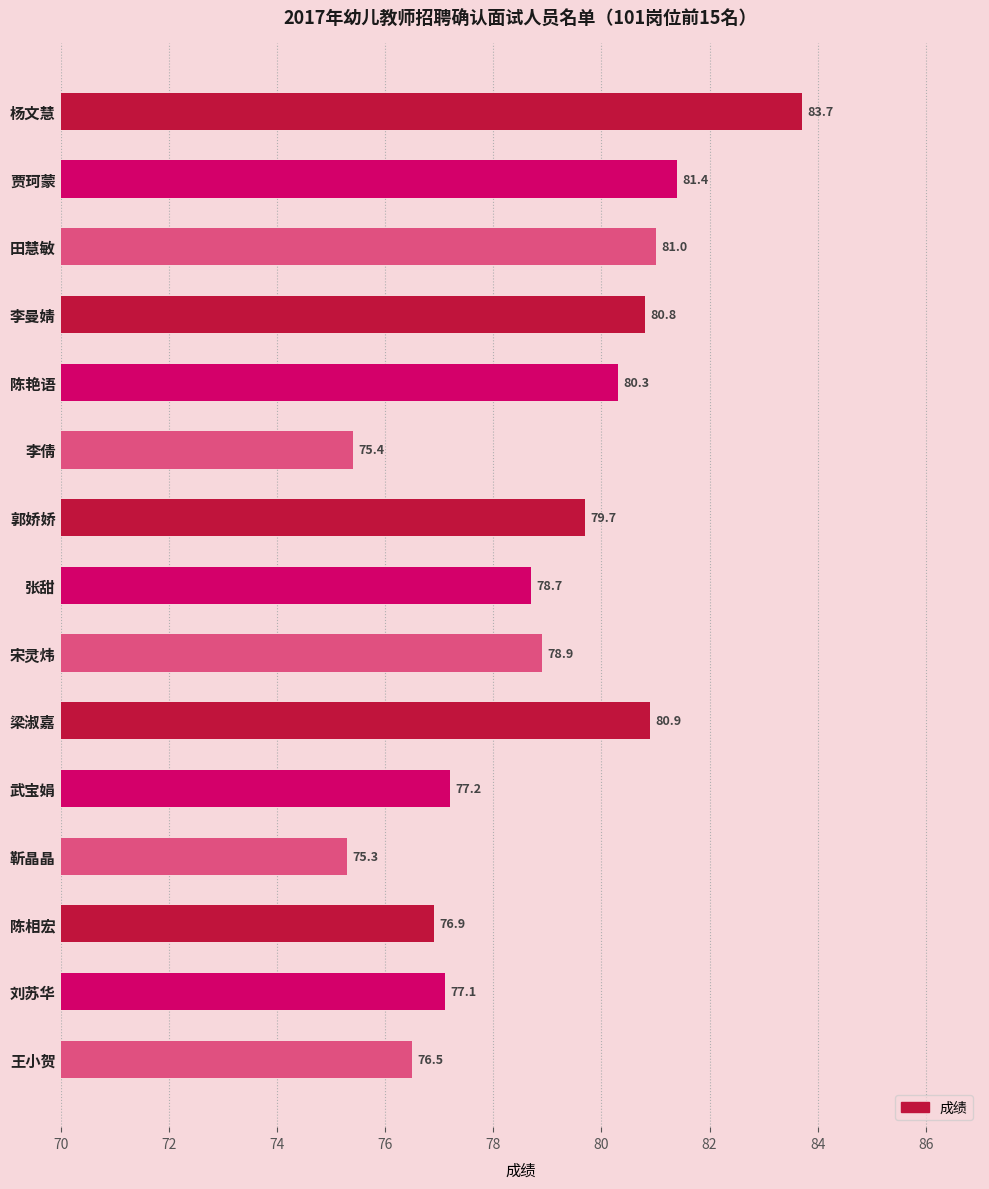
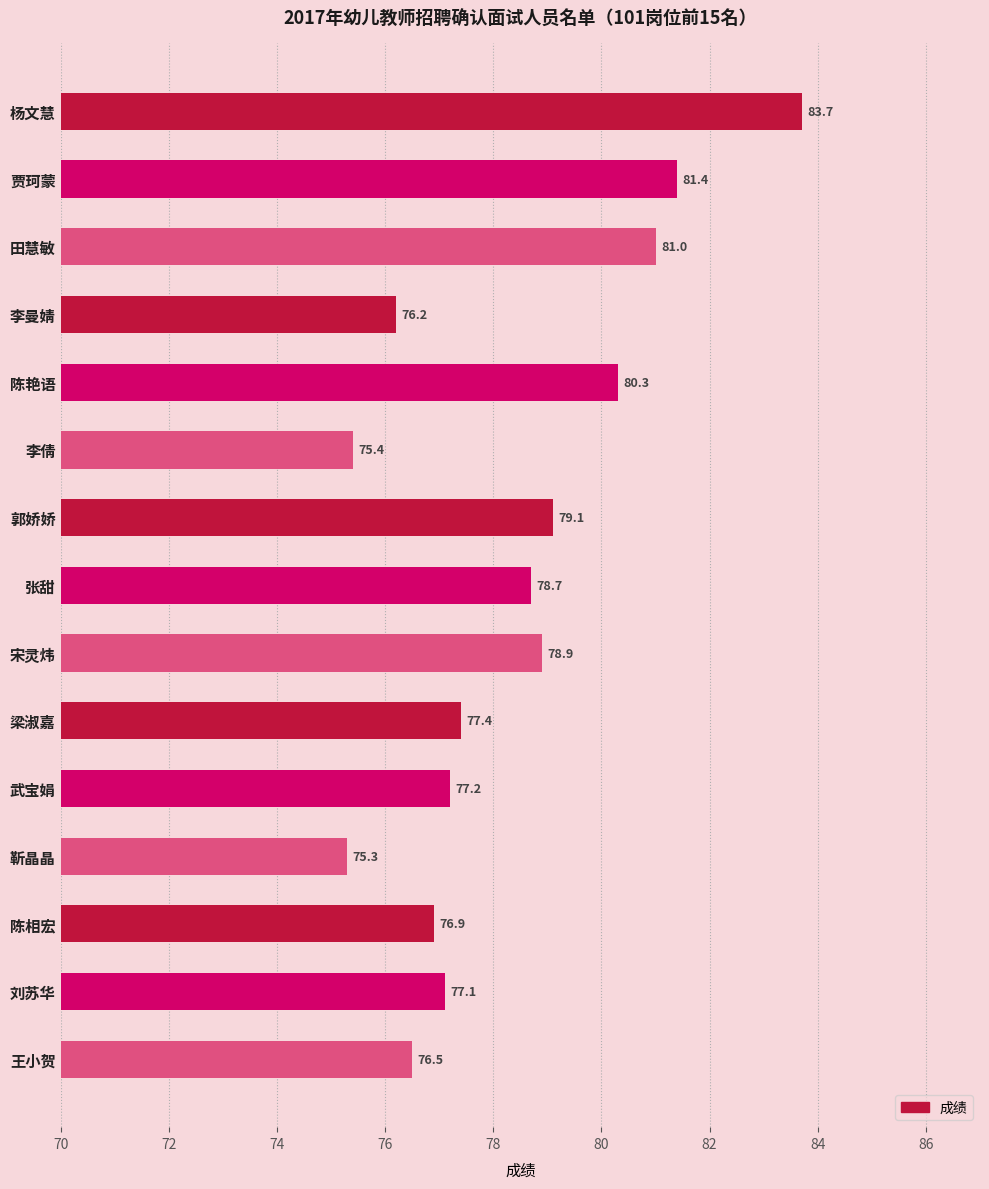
李曼婧: 80.8 -> 76.2
郭娇娇: 79.7 -> 79.1
梁淑嘉: 80.9 -> 77.4
